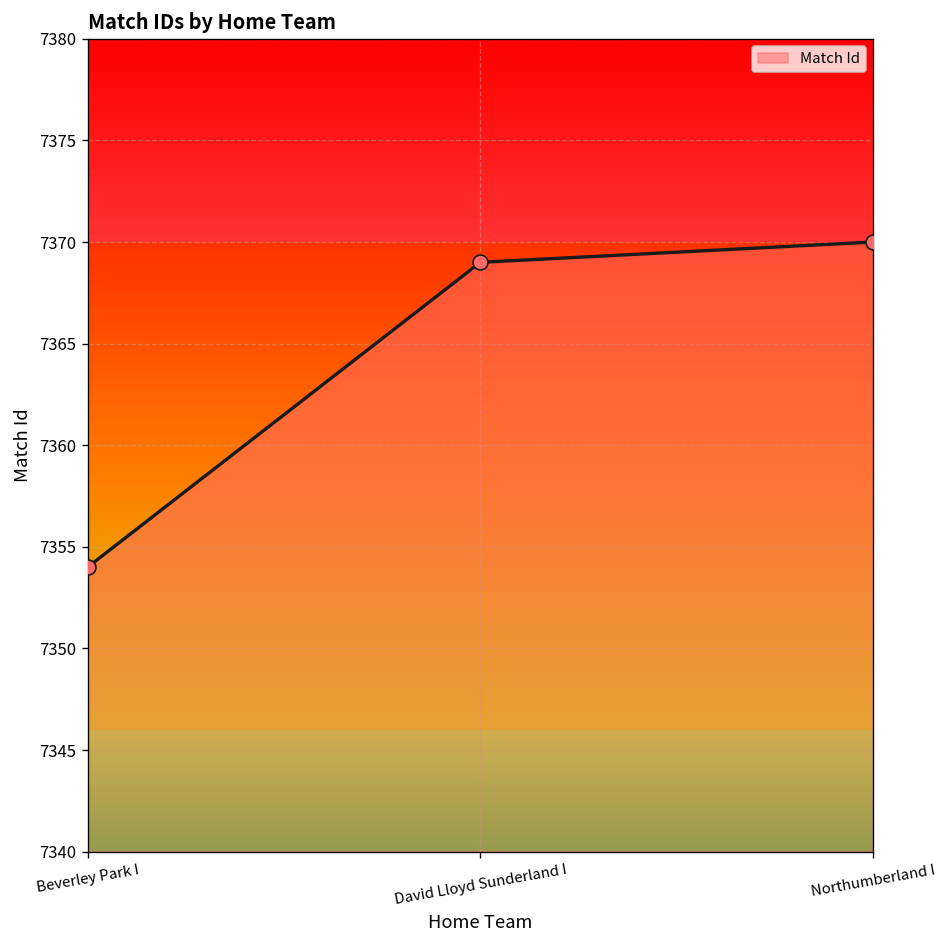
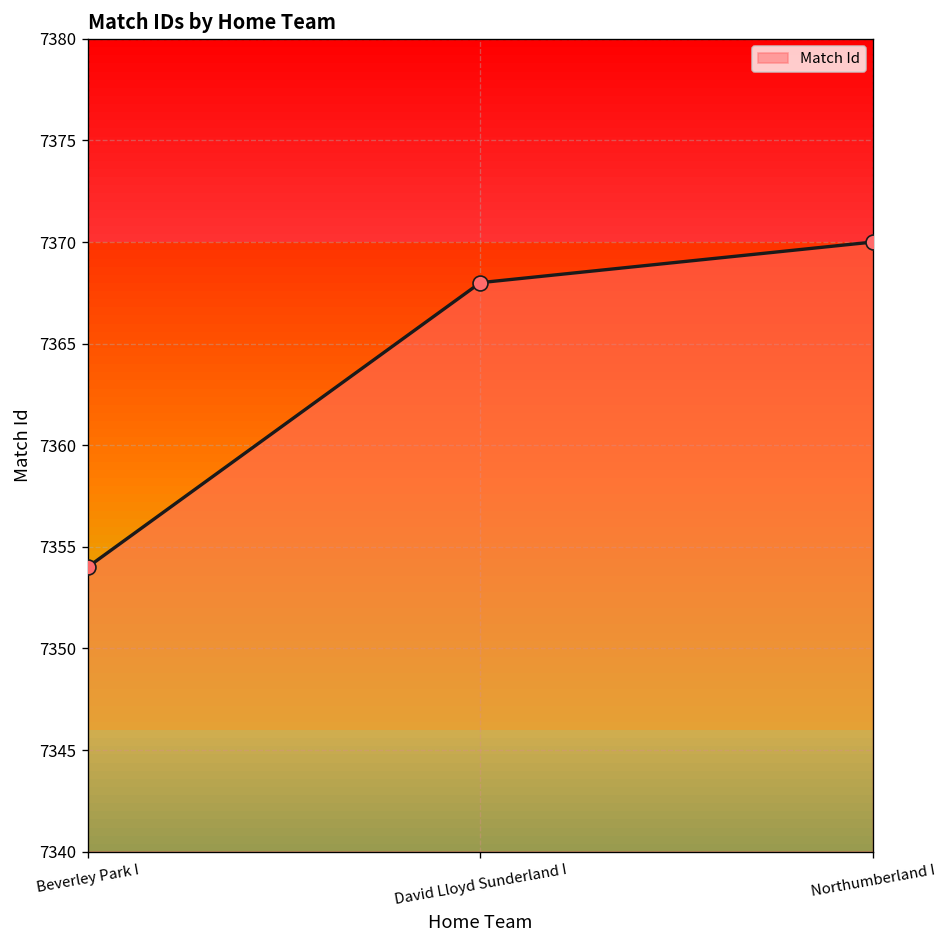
David Lloyd Sunderland I: 7369 -> 7368
